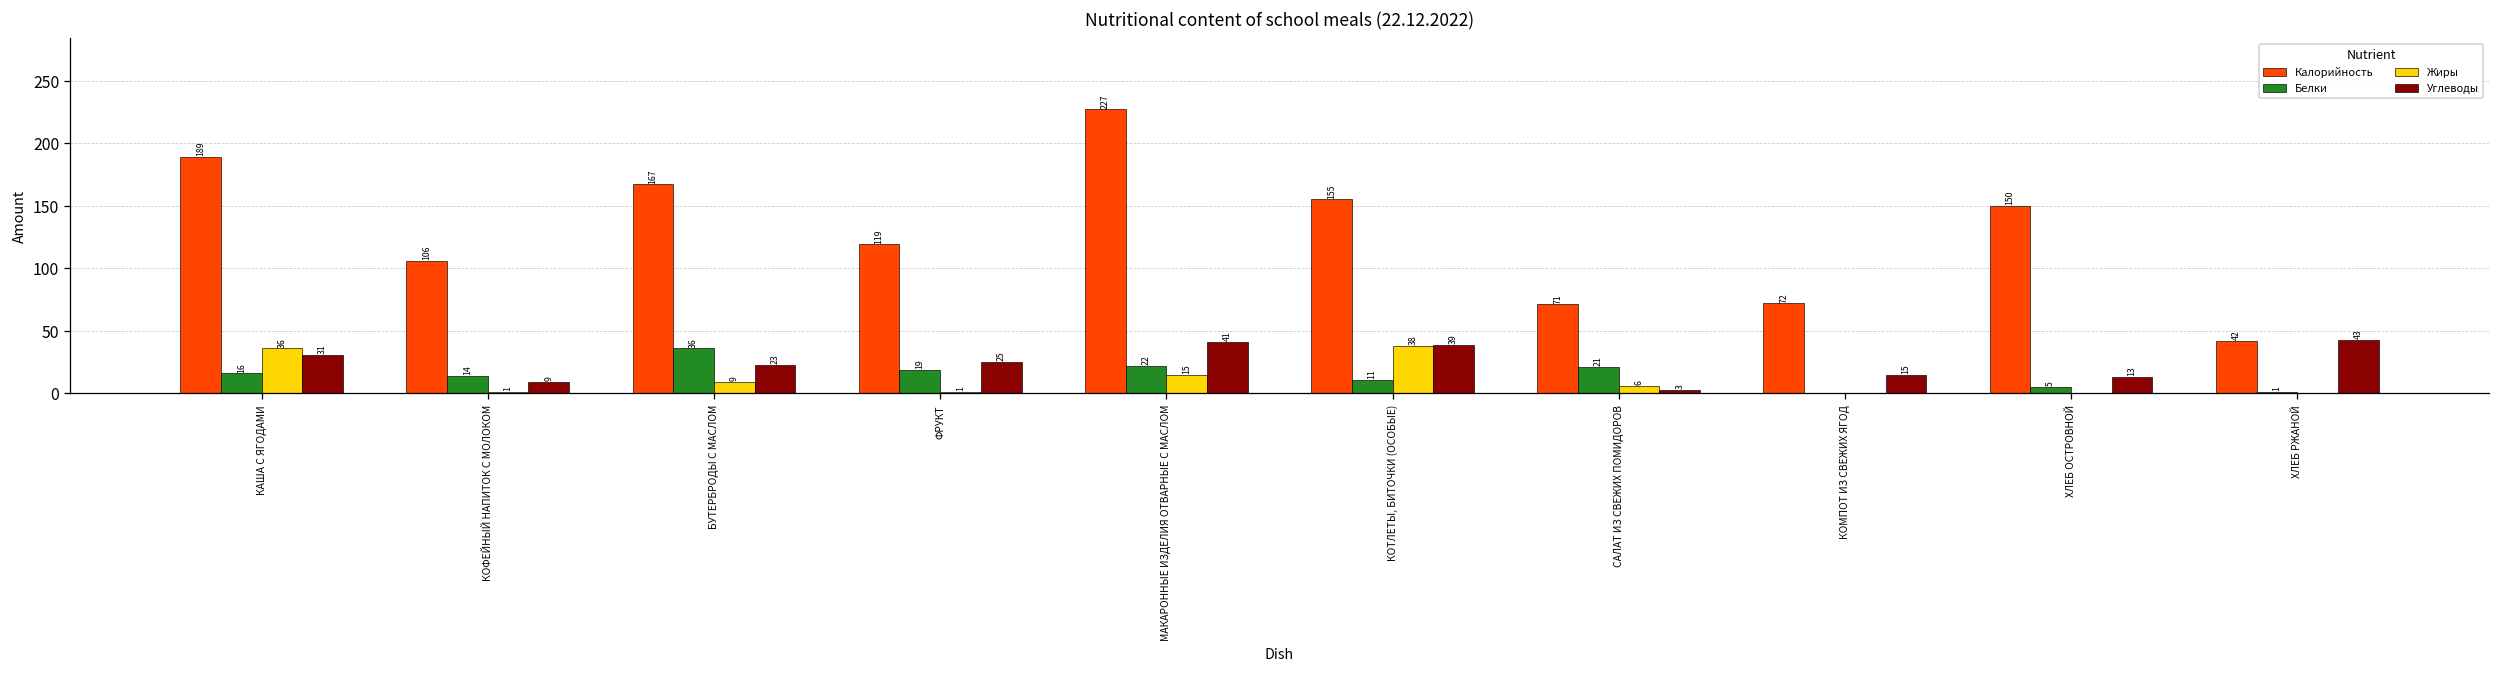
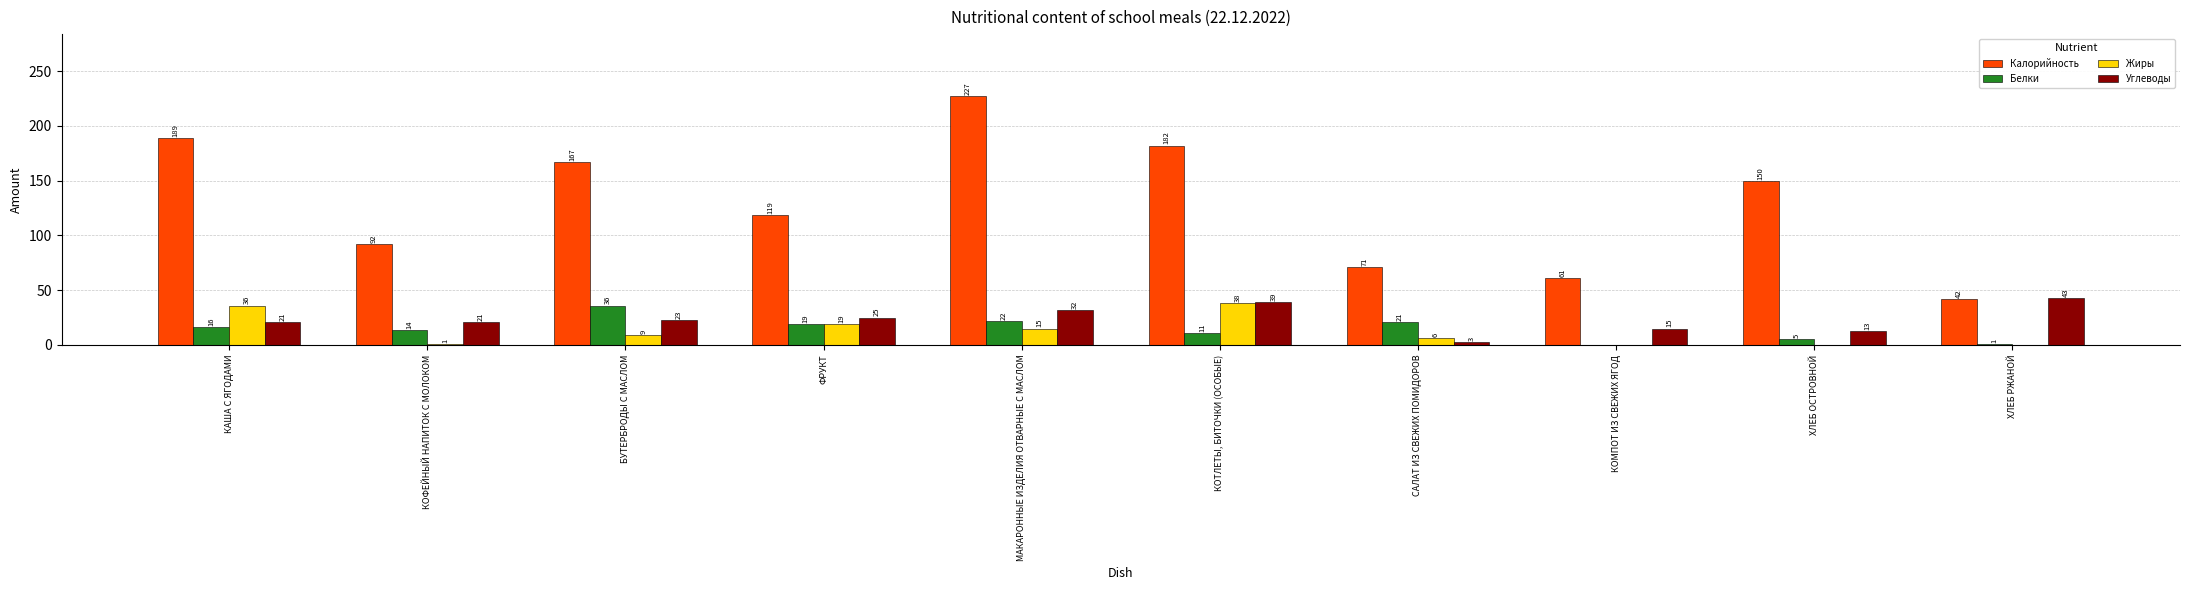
Углеводы, КАША С ЯГОДАМИ: 31 -> 21
Калорийность, КОФЕЙНЫЙ НАПИТОК С МОЛОКОМ: 106 -> 92
Углеводы, КОФЕЙНЫЙ НАПИТОК С МОЛОКОМ: 9 -> 21
Жиры, ФРУКТ: 1 -> 19
Углеводы, МАКАРОННЫЕ ИЗДЕЛИЯ ОТВАРНЫЕ С МАСЛОМ: 41 -> 32
Калорийность, КОТЛЕТЫ, БИТОЧКИ (ОСОБЫЕ): 155 -> 182
Калорийность, КОМПОТ ИЗ СВЕЖИХ ЯГОД: 72 -> 61
